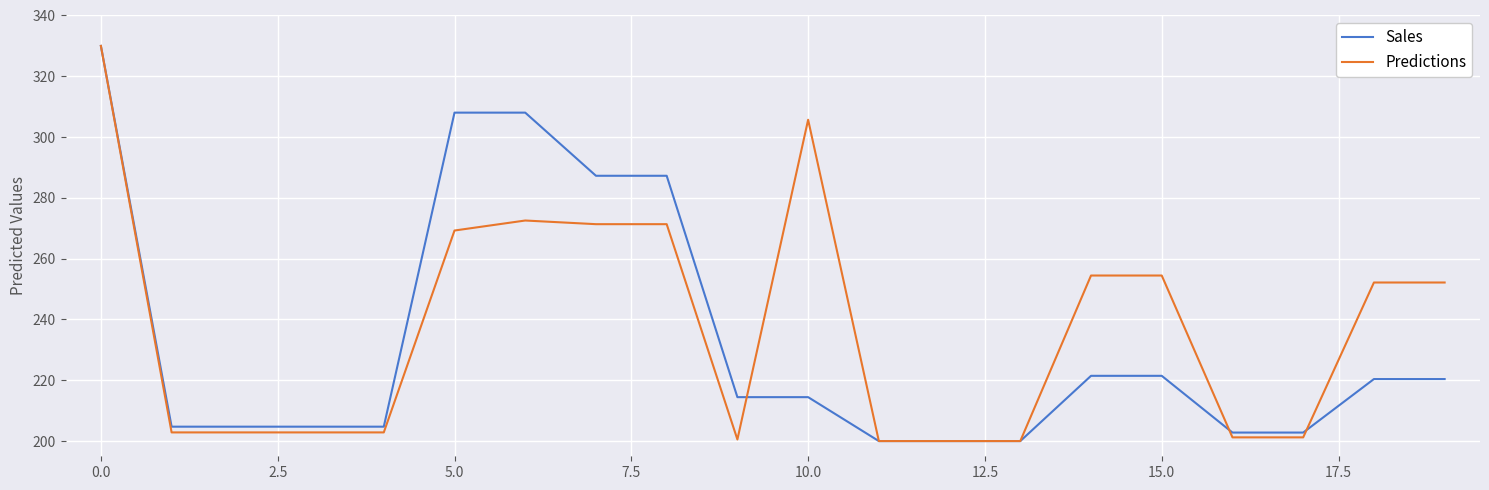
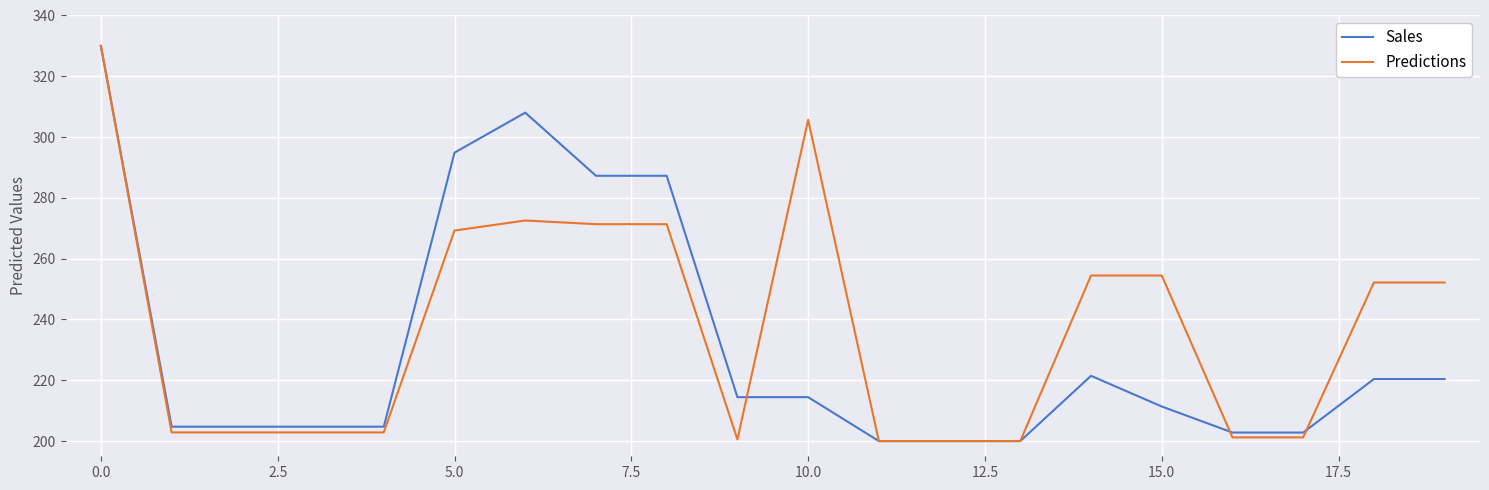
Sales, 5.0: 308 -> 295
Sales, 15.0: 221 -> 211
